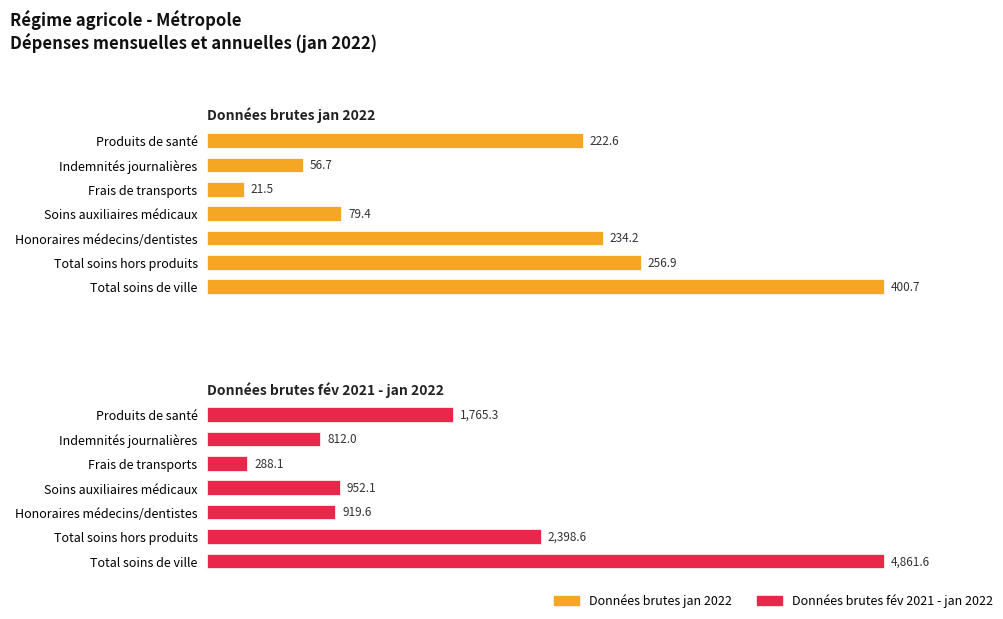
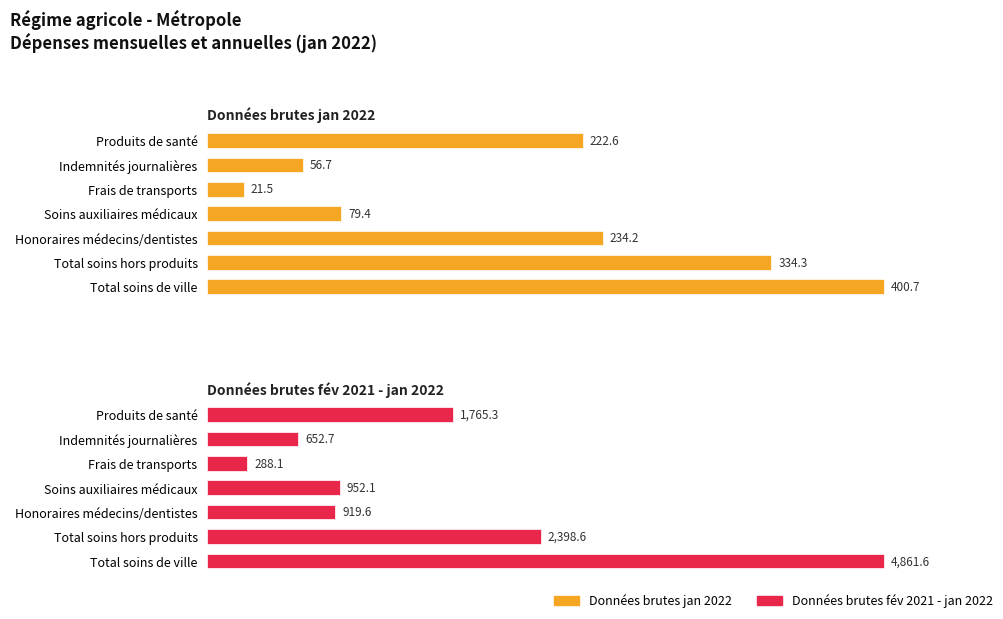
Données brutes jan 2022, Total soins hors produits: 256.9 -> 334.3
Données brutes fév 2021 - jan 2022, Indemnités journalières: 812.0 -> 652.7
